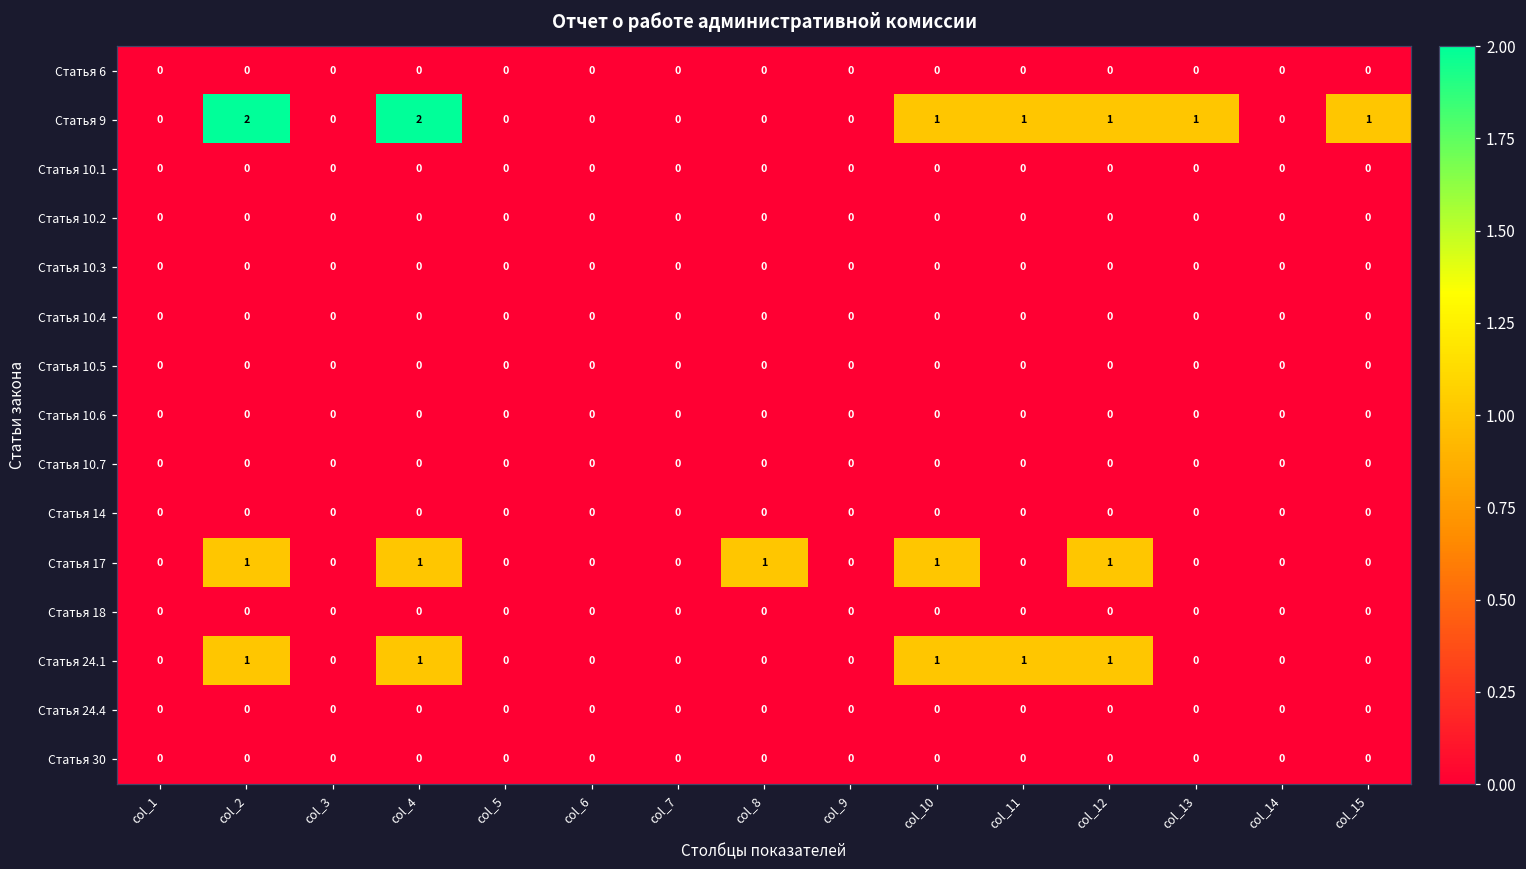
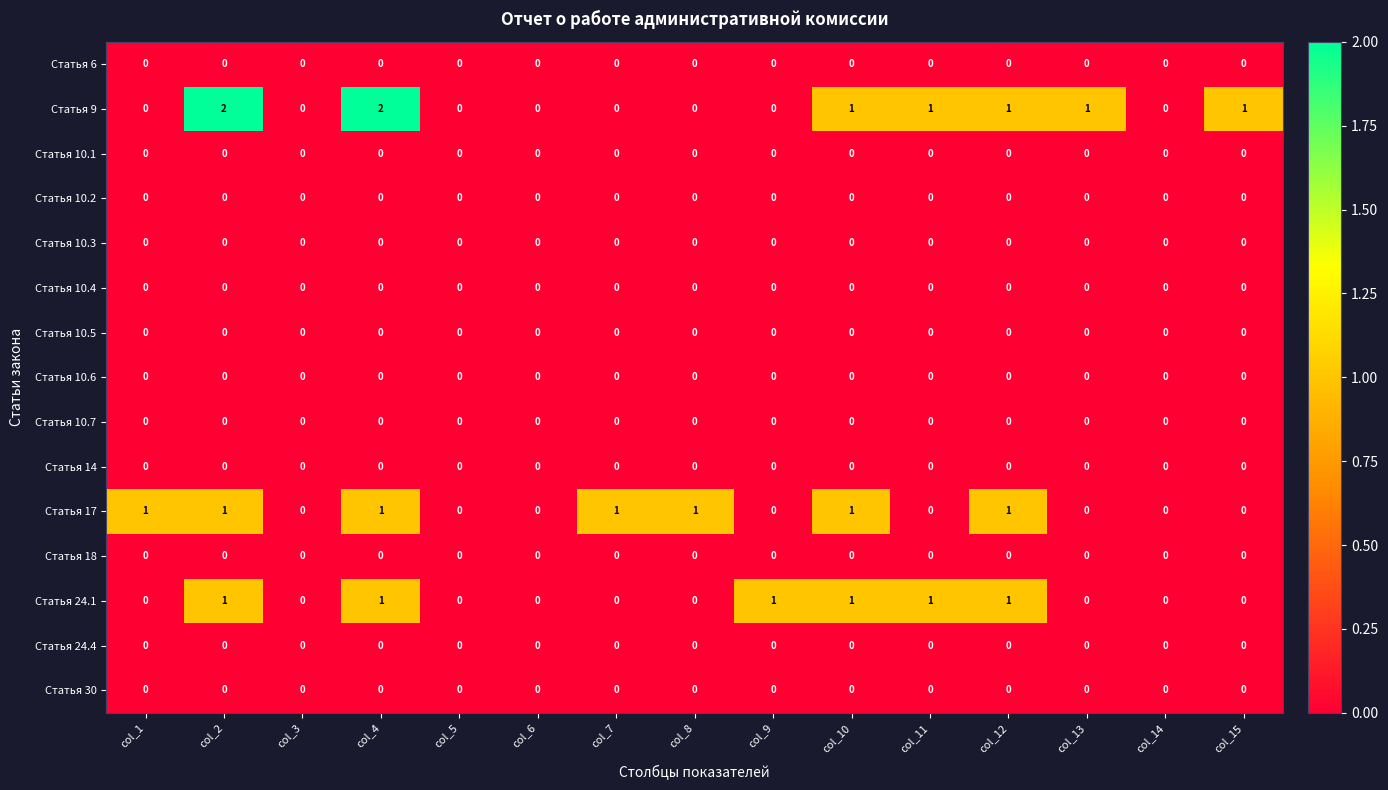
Статья 17, col_1: 0 -> 1
Статья 17, col_7: 0 -> 1
Статья 24.1, col_9: 0 -> 1
